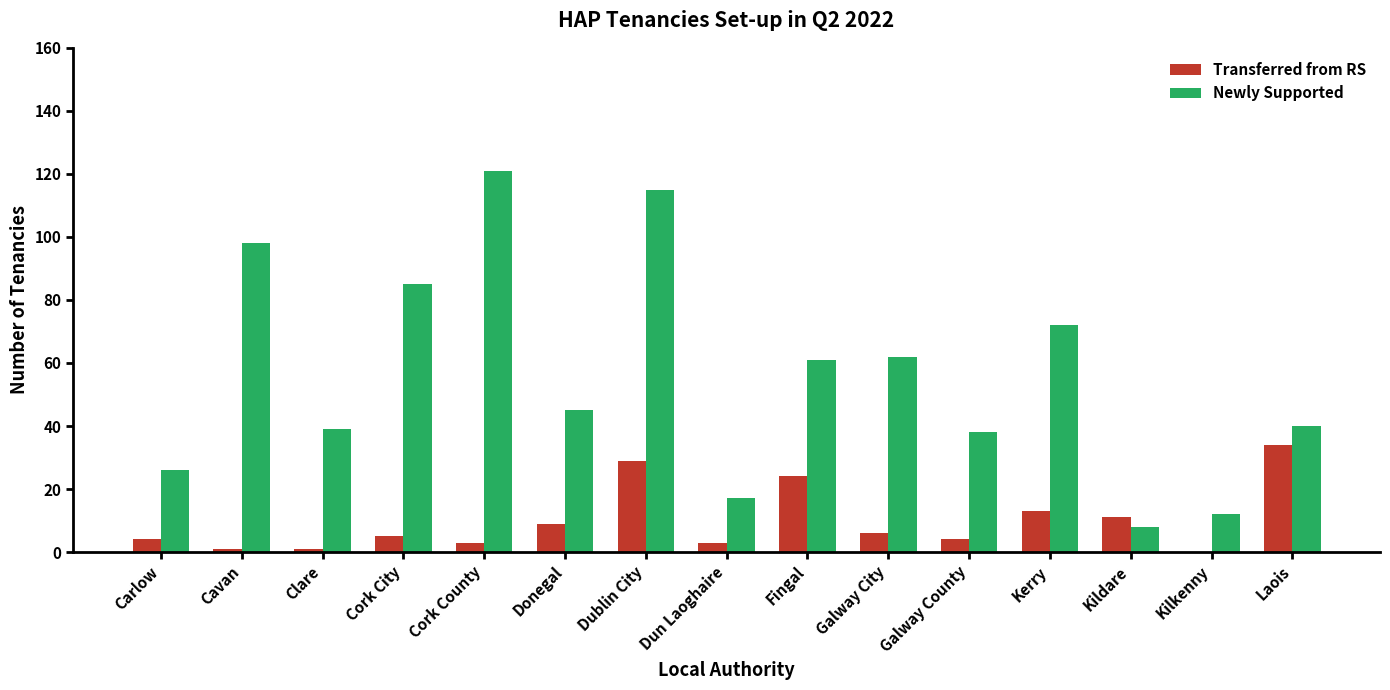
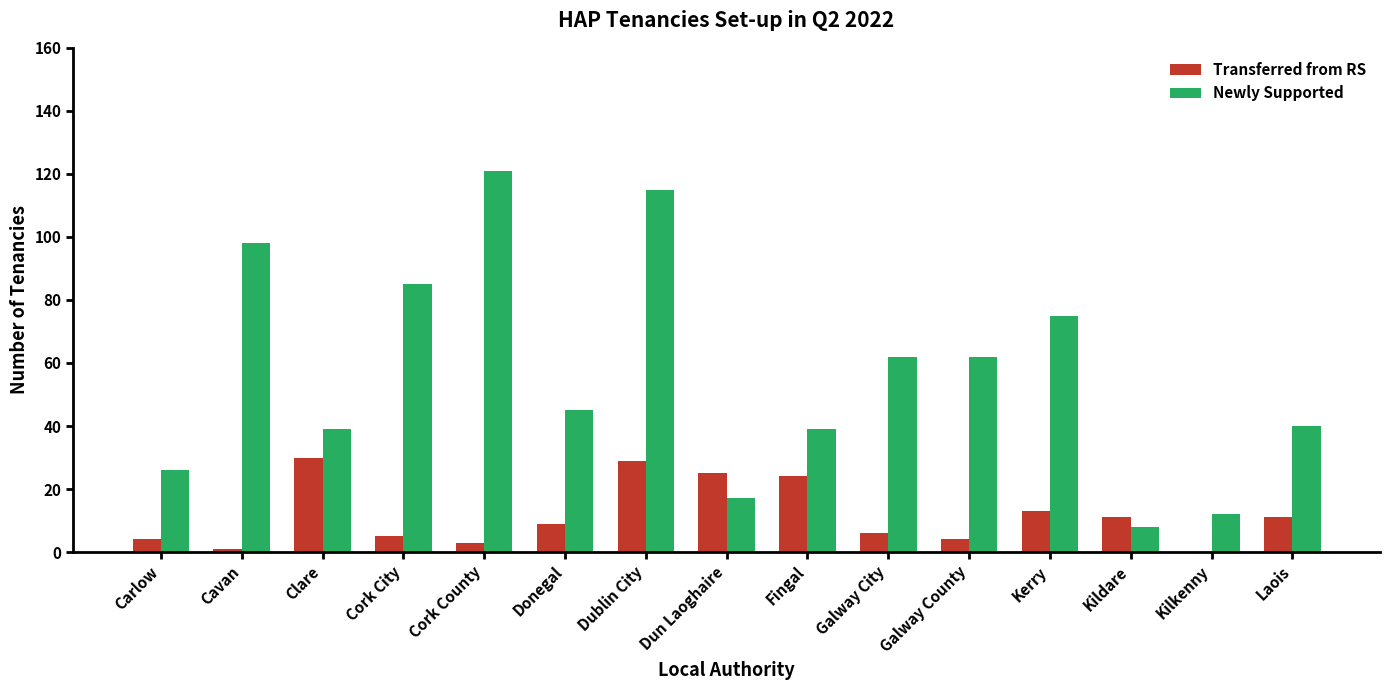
Transferred from RS, Clare: 1 -> 30
Transferred from RS, Dun Laoghaire: 3 -> 25
Newly Supported, Fingal: 61 -> 39
Newly Supported, Galway County: 38 -> 62
Newly Supported, Kerry: 72 -> 75
Transferred from RS, Laois: 34 -> 11
